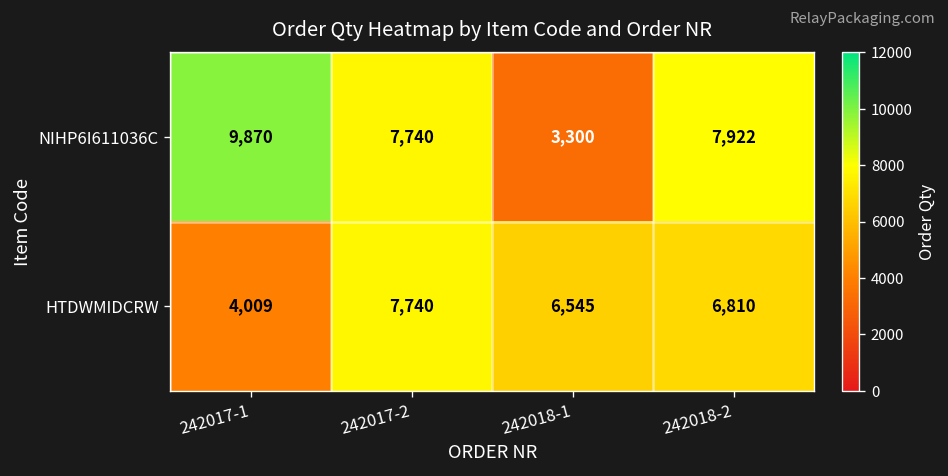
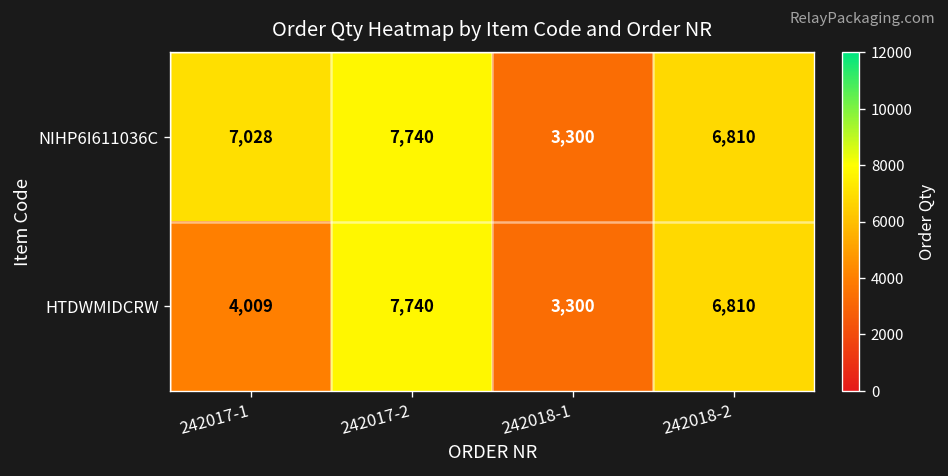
NIHP6I611036C, 242017-1: 9,870 -> 7,028
NIHP6I611036C, 242018-2: 7,922 -> 6,810
HTDWMIDCRW, 242018-1: 6,545 -> 3,300
